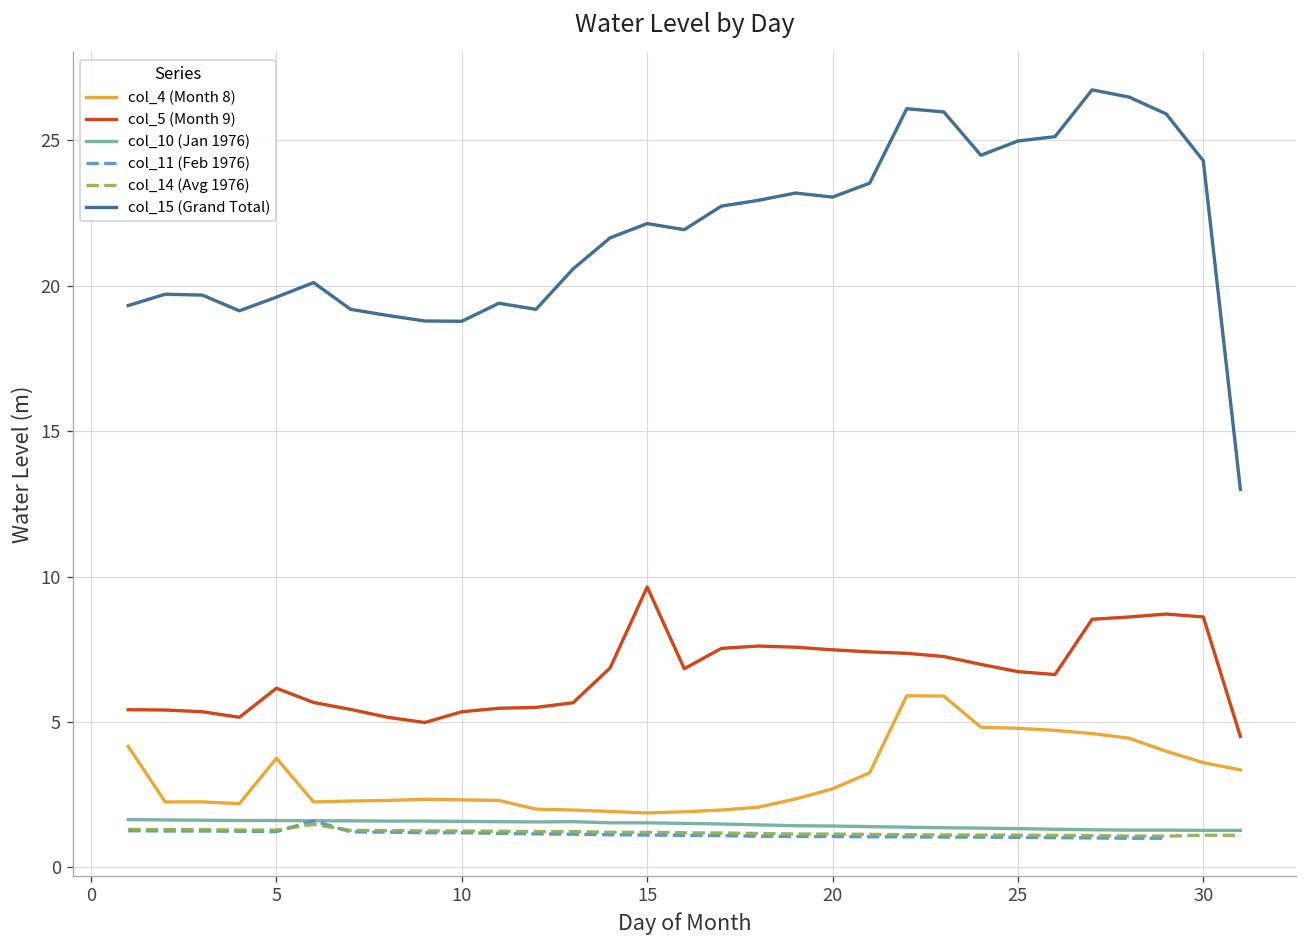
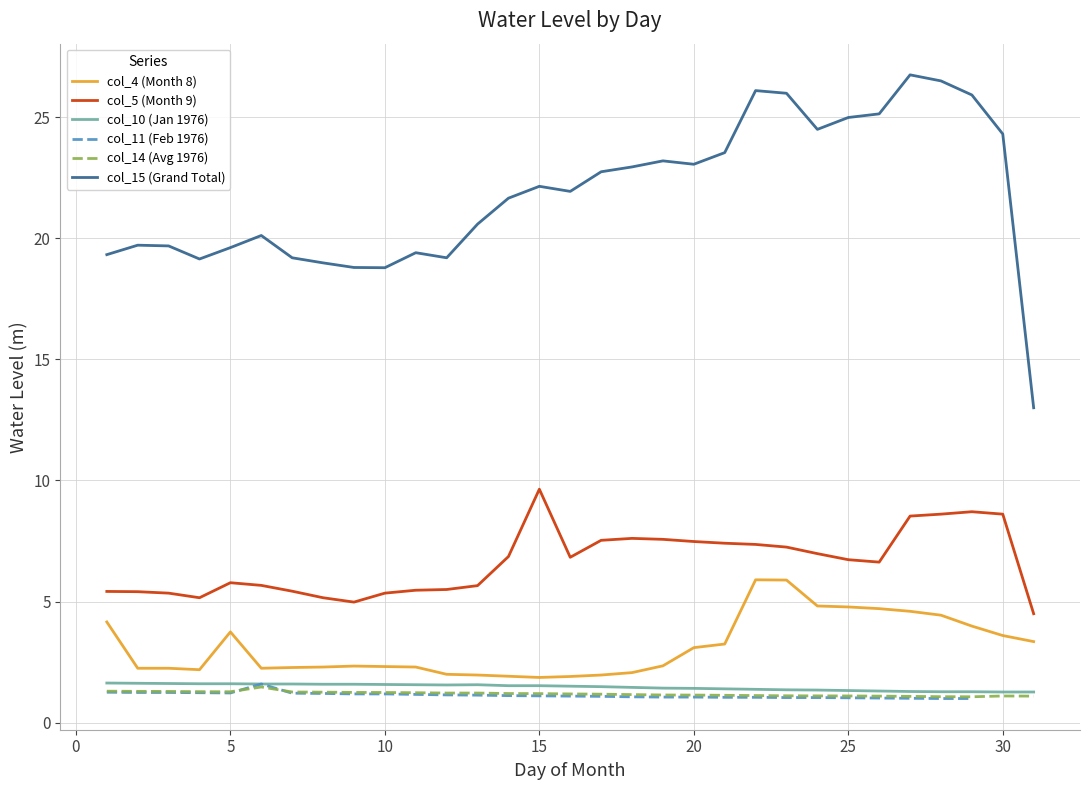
col_5 (Month 9), 5: 6.2 -> 5.8
col_4 (Month 8), 20: 2.7 -> 3.1
